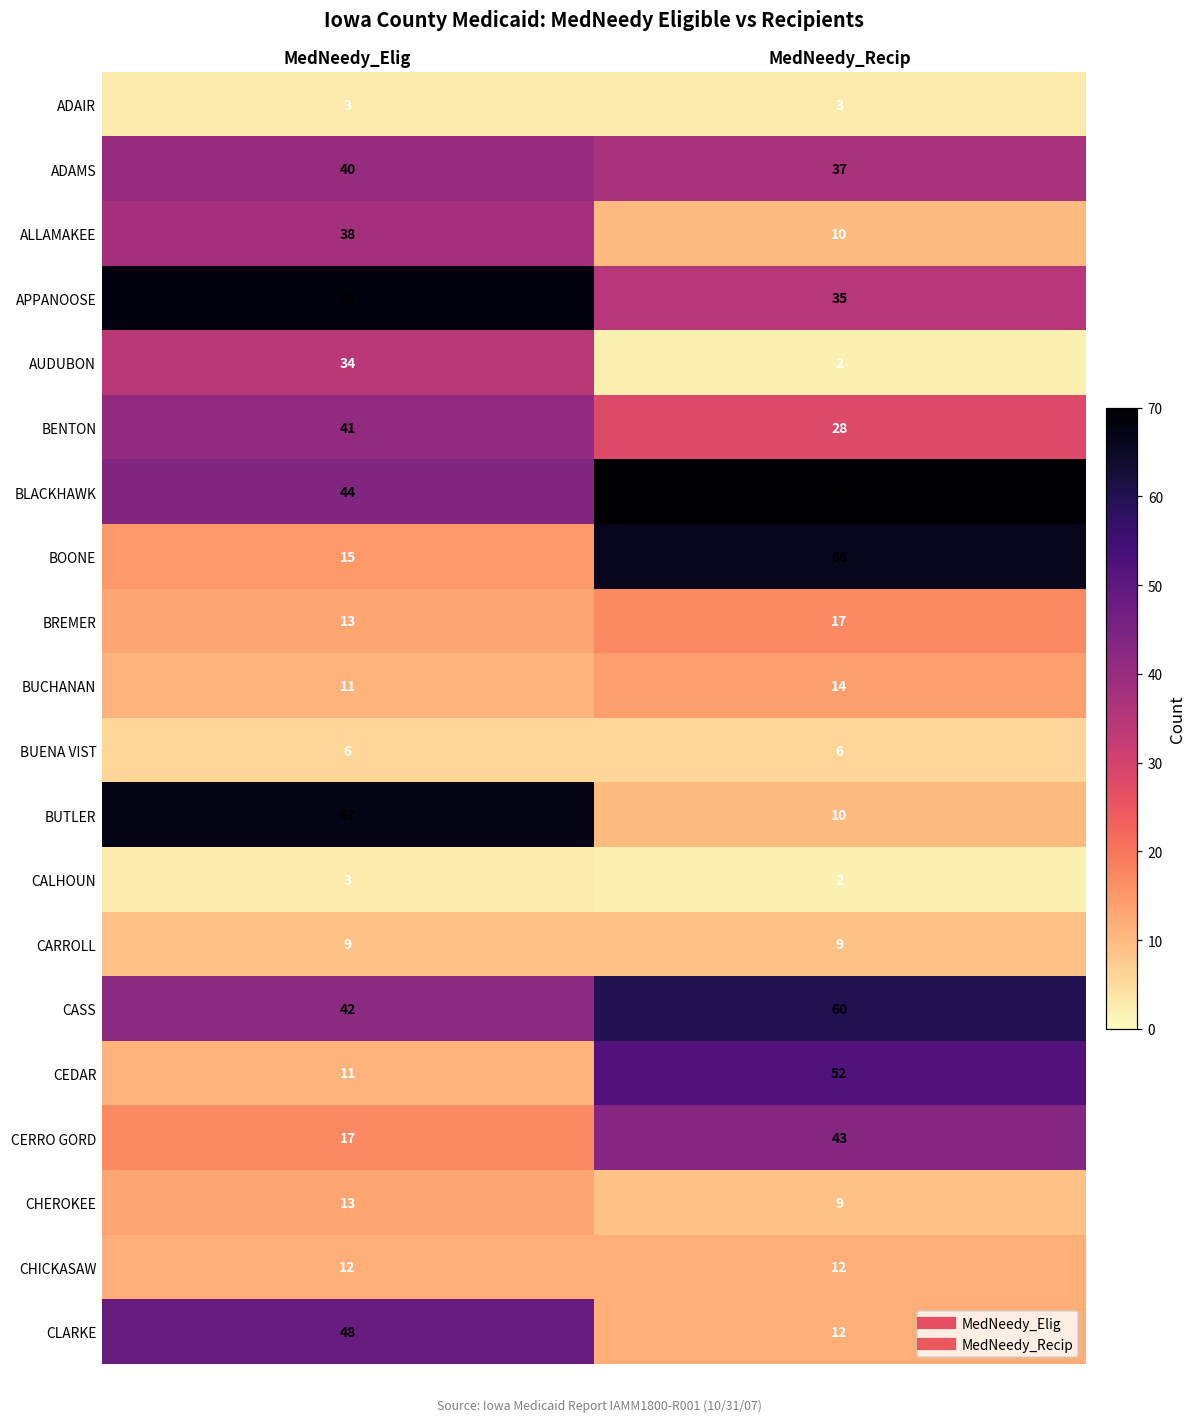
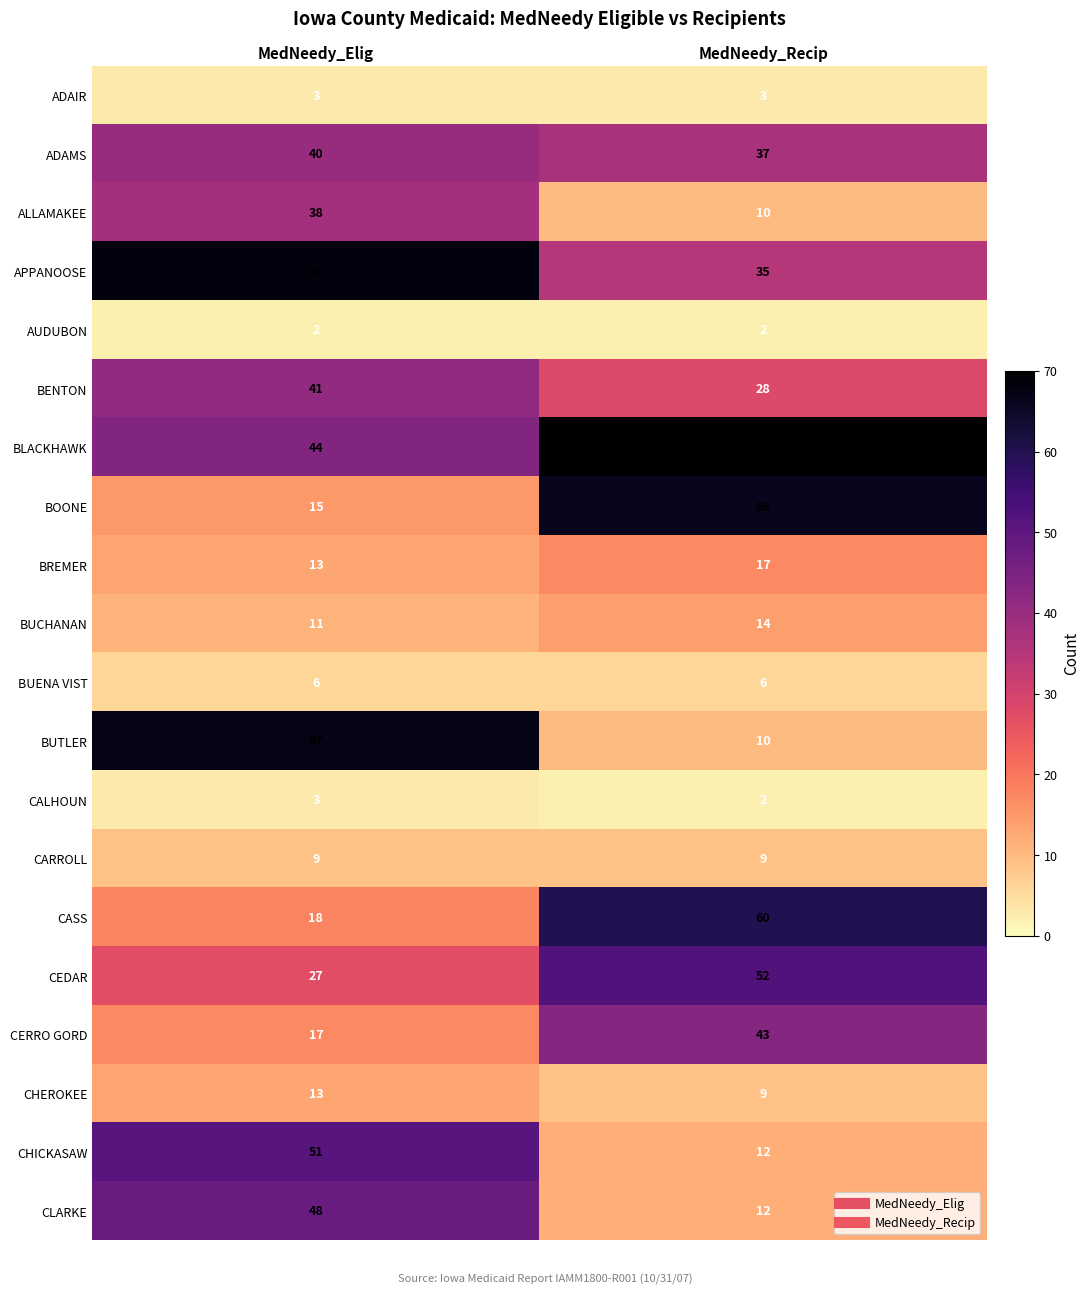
AUDUBON, MedNeedy_Elig: 34 -> 2
CASS, MedNeedy_Elig: 42 -> 18
CEDAR, MedNeedy_Elig: 11 -> 27
CHICKASAW, MedNeedy_Elig: 12 -> 51
